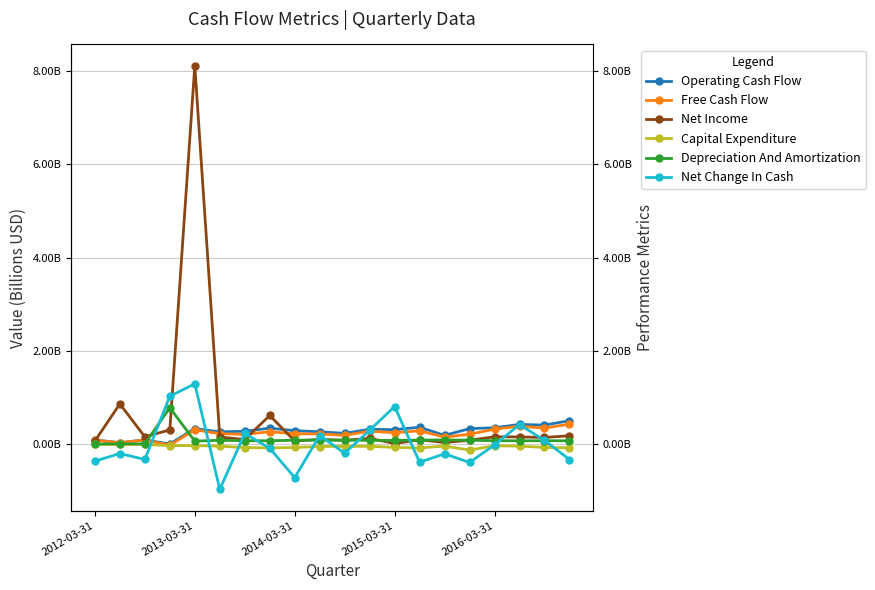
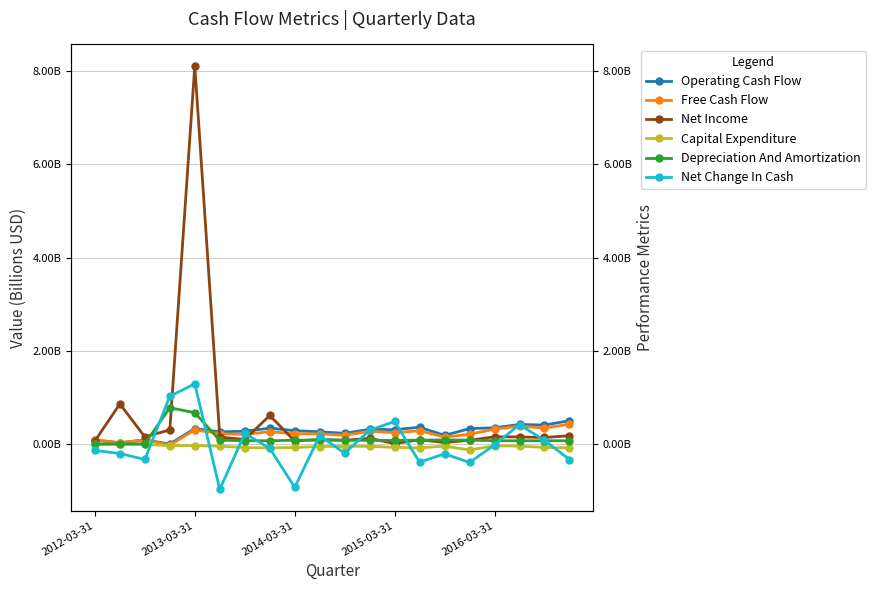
Net Change In Cash, 2012-03-31: -400000000 -> -100000000
Depreciation And Amortization, 2013-03-31: 100000000 -> 700000000
Net Change In Cash, 2014-03-31: -700000000 -> -900000000
Net Change In Cash, 2015-03-31: 800000000 -> 500000000
